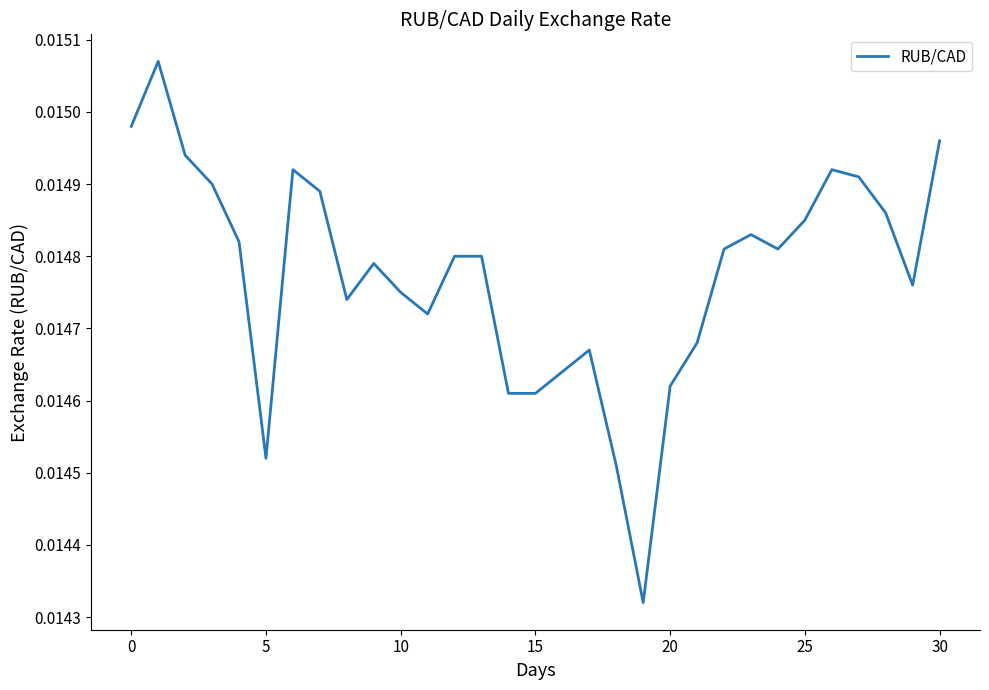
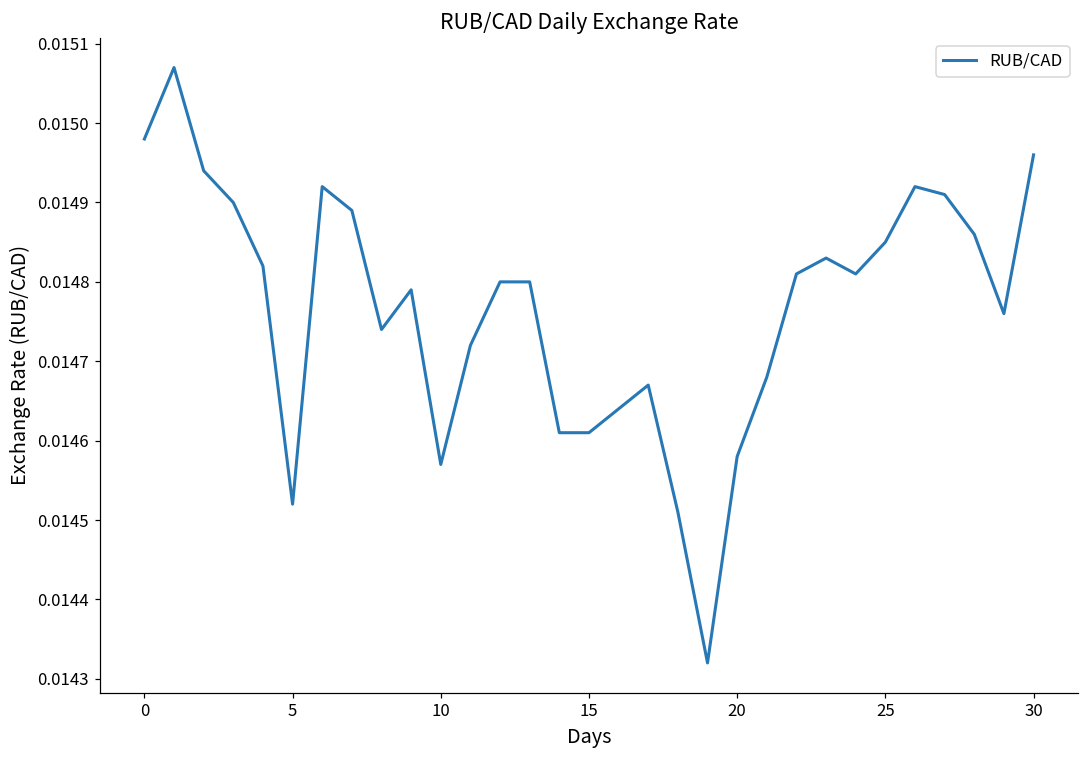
10: 0.01475 -> 0.01457
20: 0.01462 -> 0.01458
